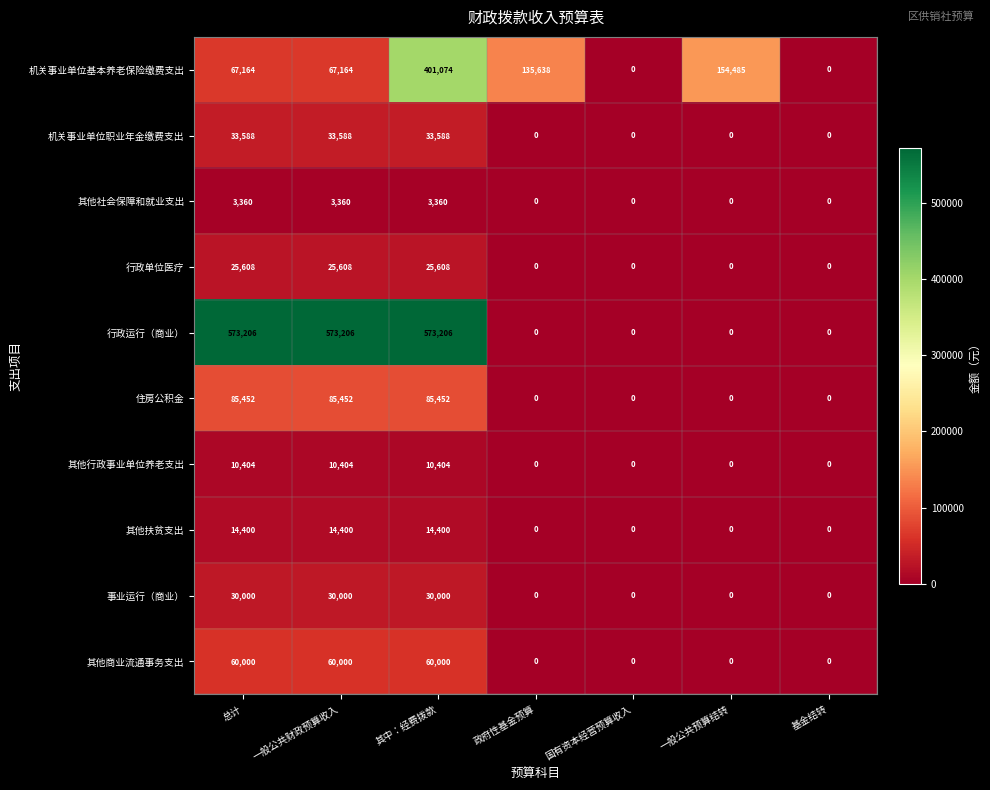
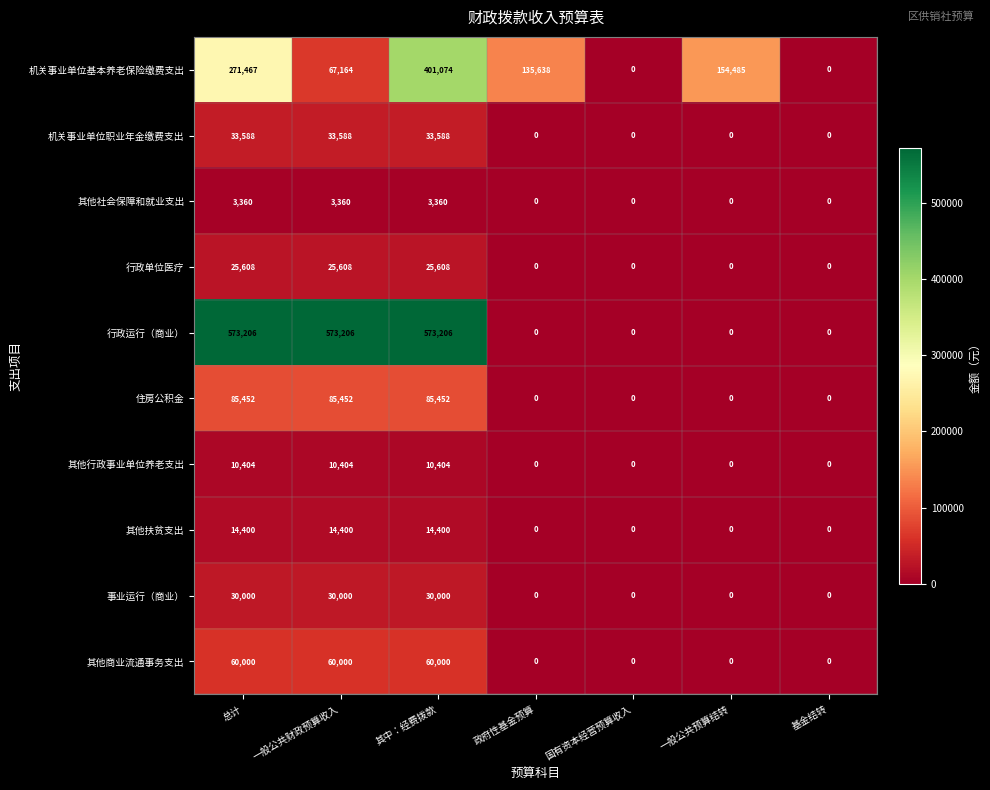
机关事业单位基本养老保险缴费支出, 总计: 67,164 -> 271,467
